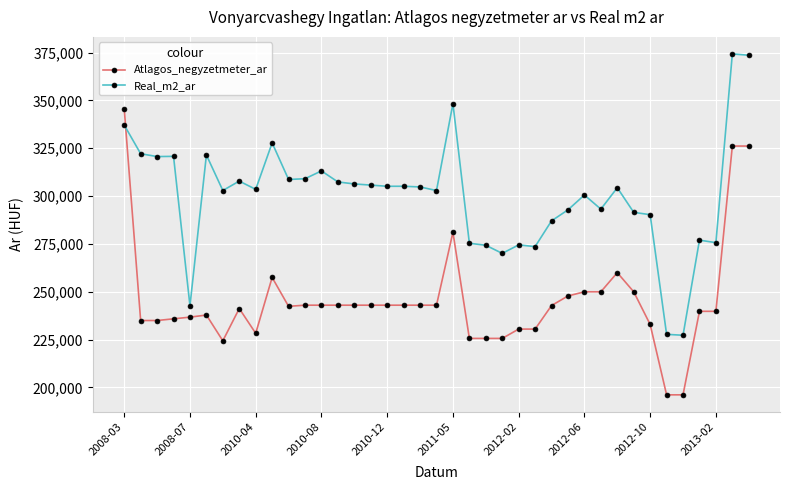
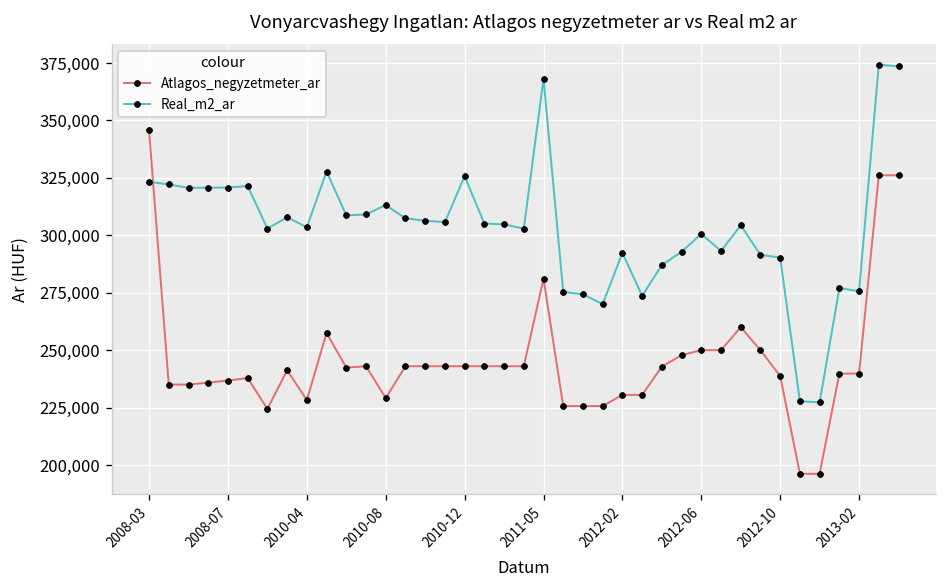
Real_m2_ar, 2008-03: 337,000 -> 323,000
Real_m2_ar, 2008-07: 243,000 -> 321,000
Atlagos_negyzetmeter_ar, 2010-08: 243,000 -> 229,000
Real_m2_ar, 2010-12: 305,000 -> 326,000
Real_m2_ar, 2011-05: 348,000 -> 368,000
Real_m2_ar, 2012-02: 274,000 -> 292,000
Atlagos_negyzetmeter_ar, 2012-10: 233,000 -> 239,000
